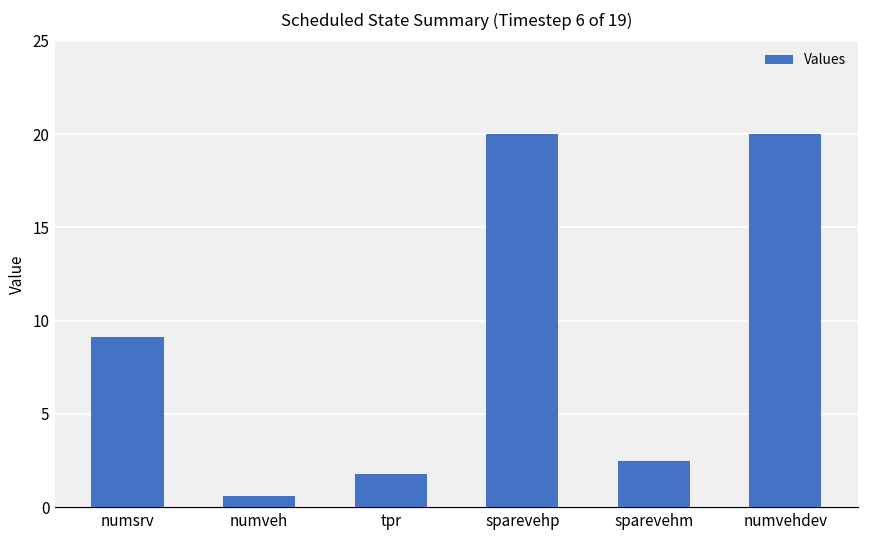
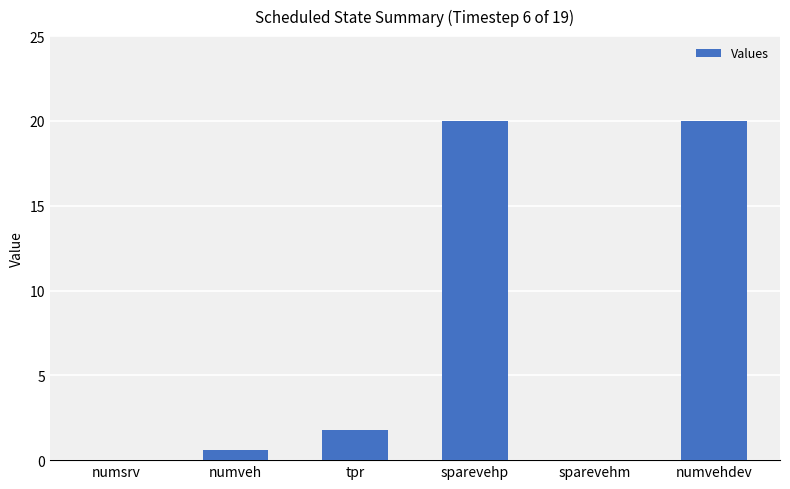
numsrv: 9.1 -> 0.0
sparevehm: 2.5 -> 0.0
